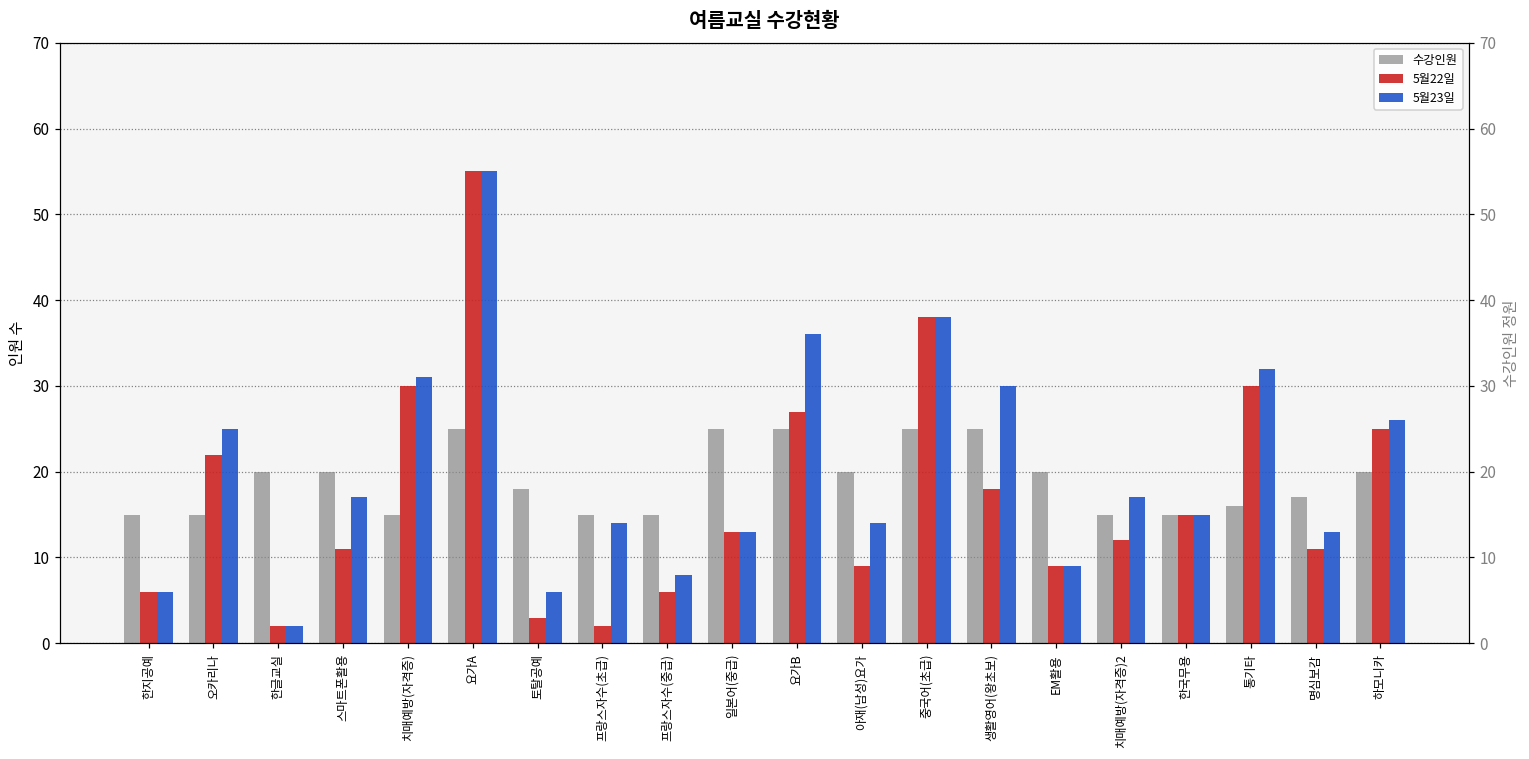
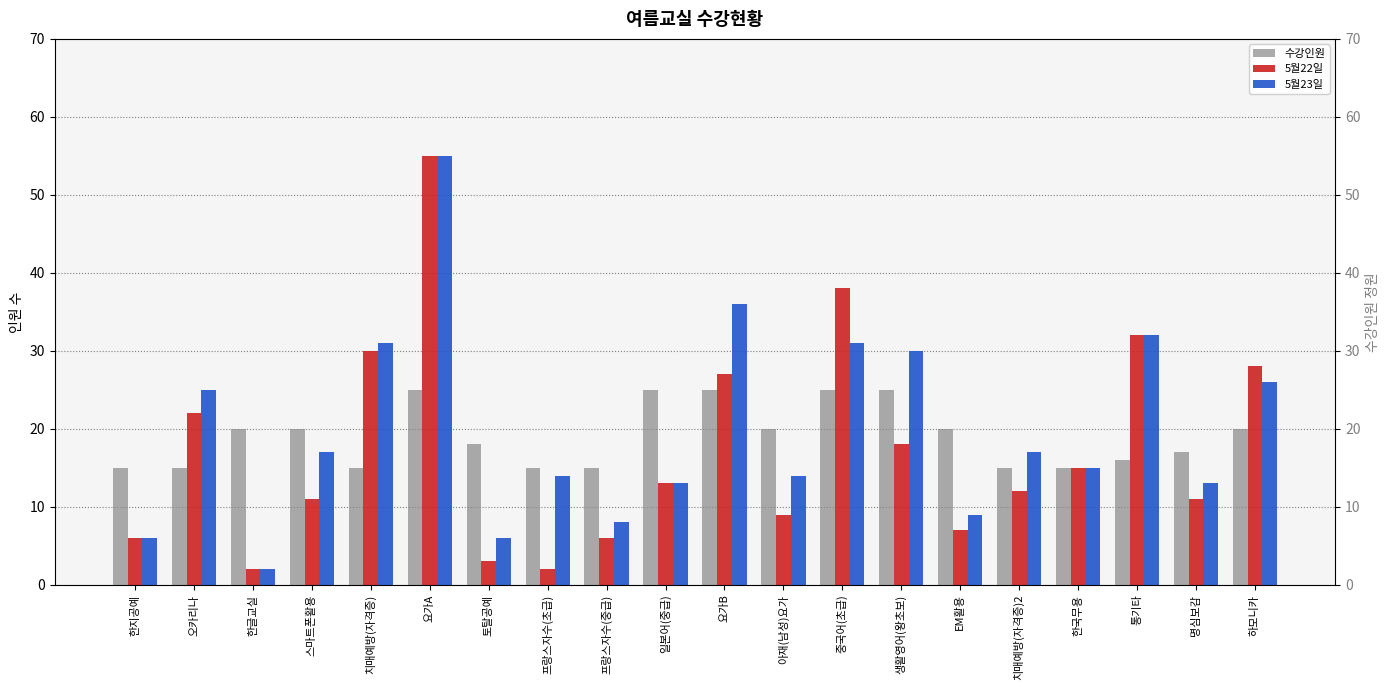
5월23일, 중국어(초급): 38 -> 31
5월22일, EM활용: 9 -> 7
5월22일, 통기타: 30 -> 32
5월22일, 하모니카: 25 -> 28
